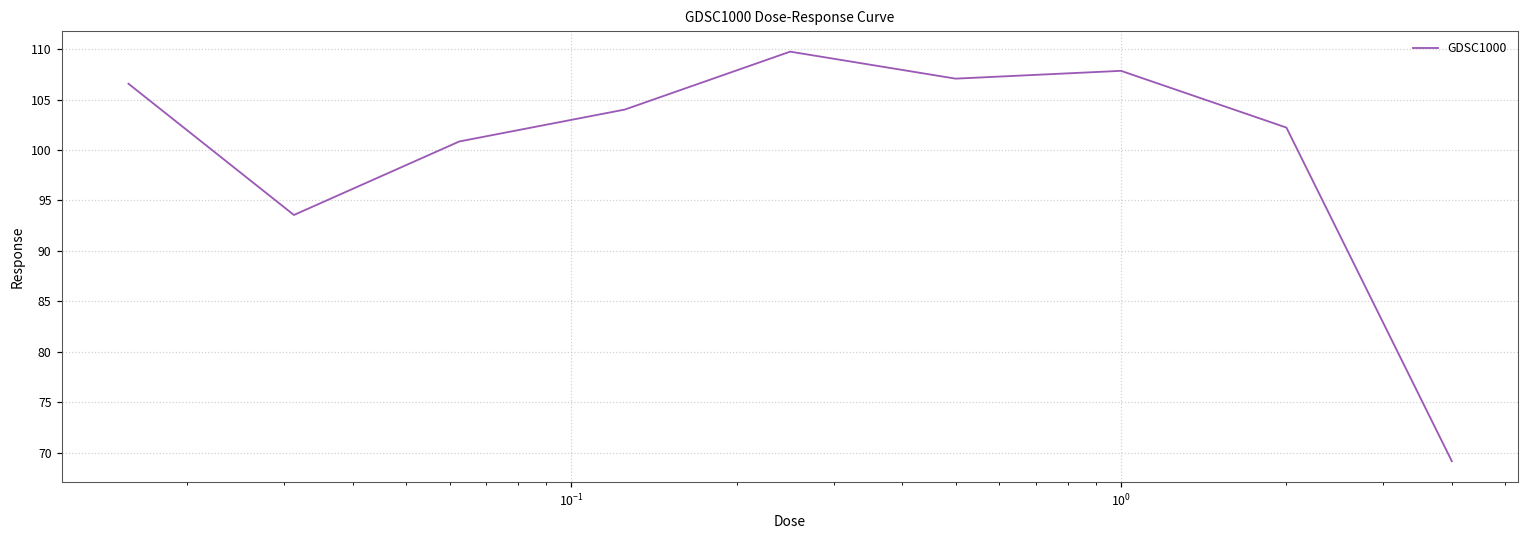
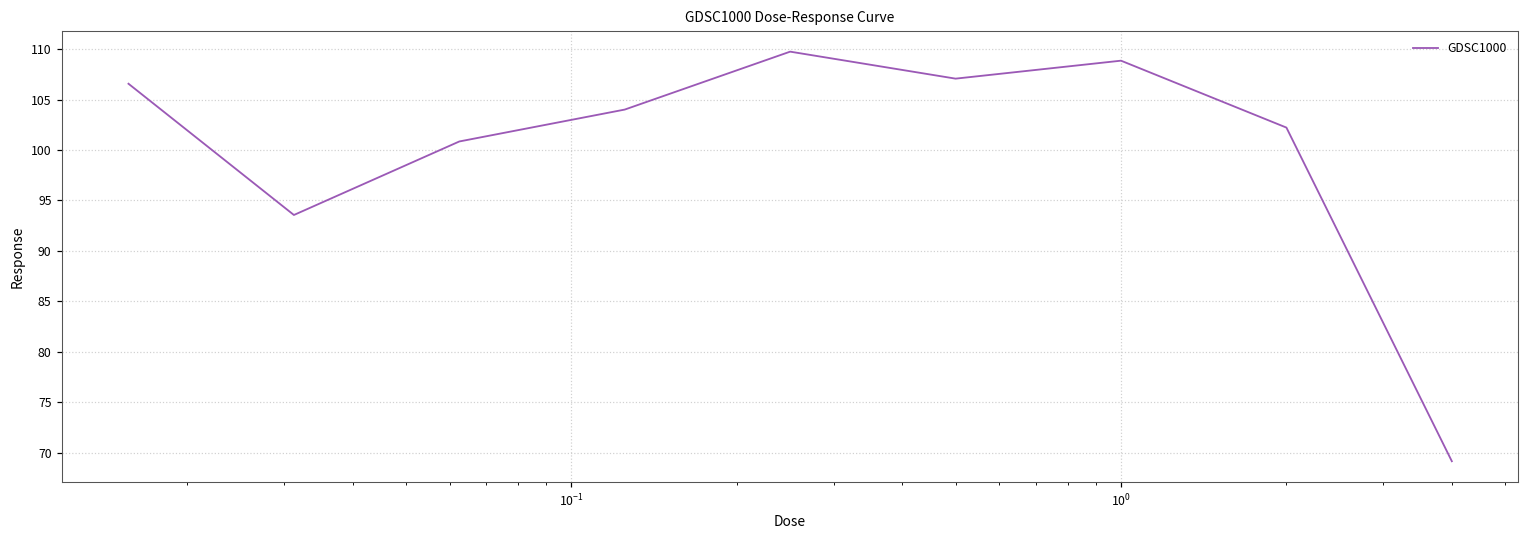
10^0: 108 -> 109
